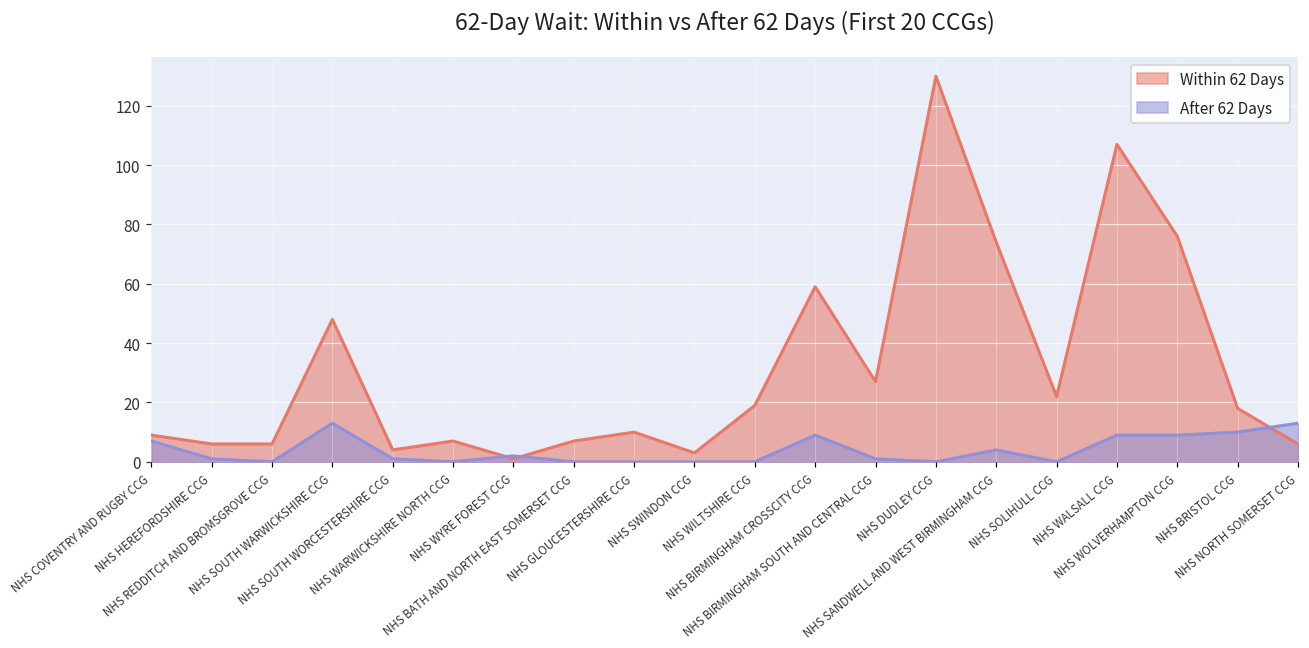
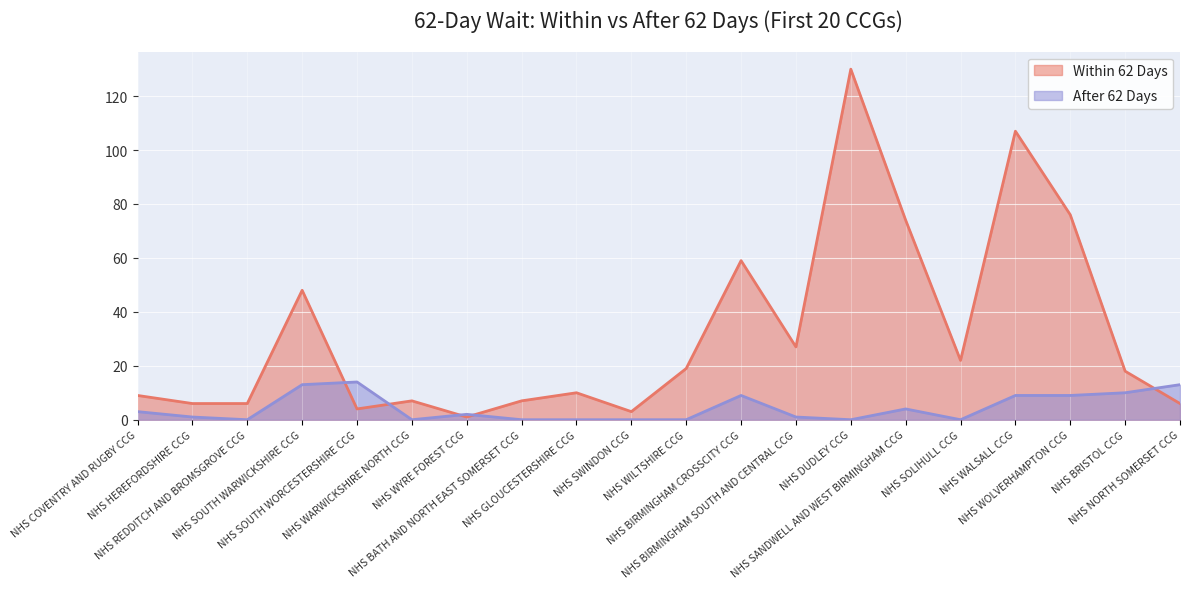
After 62 Days, NHS COVENTRY AND RUGBY CCG: 7 -> 3
After 62 Days, NHS SOUTH WORCESTERSHIRE CCG: 1 -> 14
